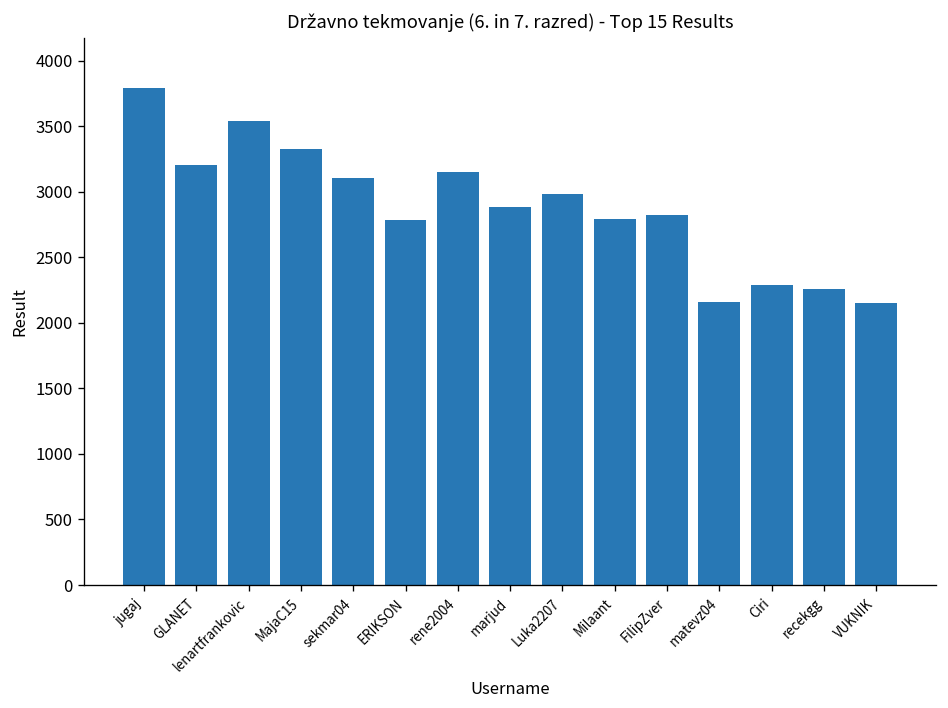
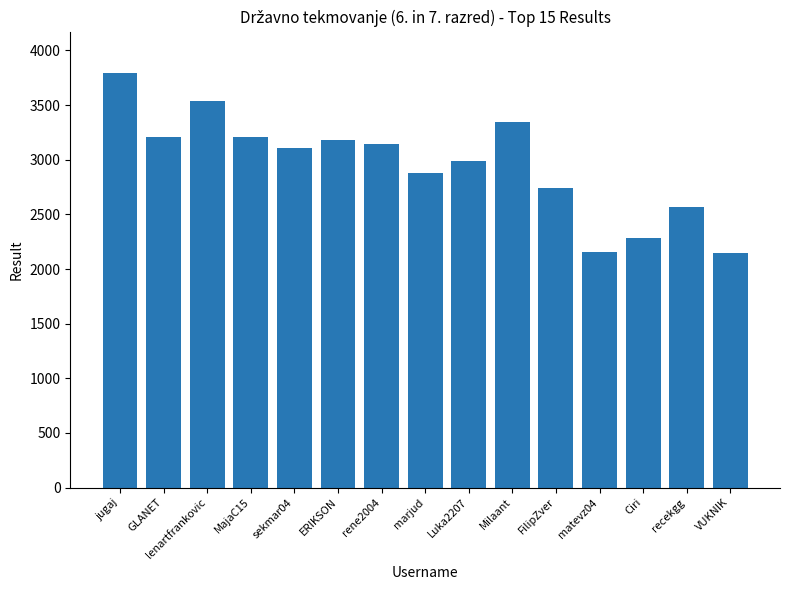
MajaC15: 3320 -> 3210
ERIKSON: 2780 -> 3180
Milaant: 2790 -> 3350
FilipZver: 2820 -> 2740
recekgg: 2260 -> 2570
